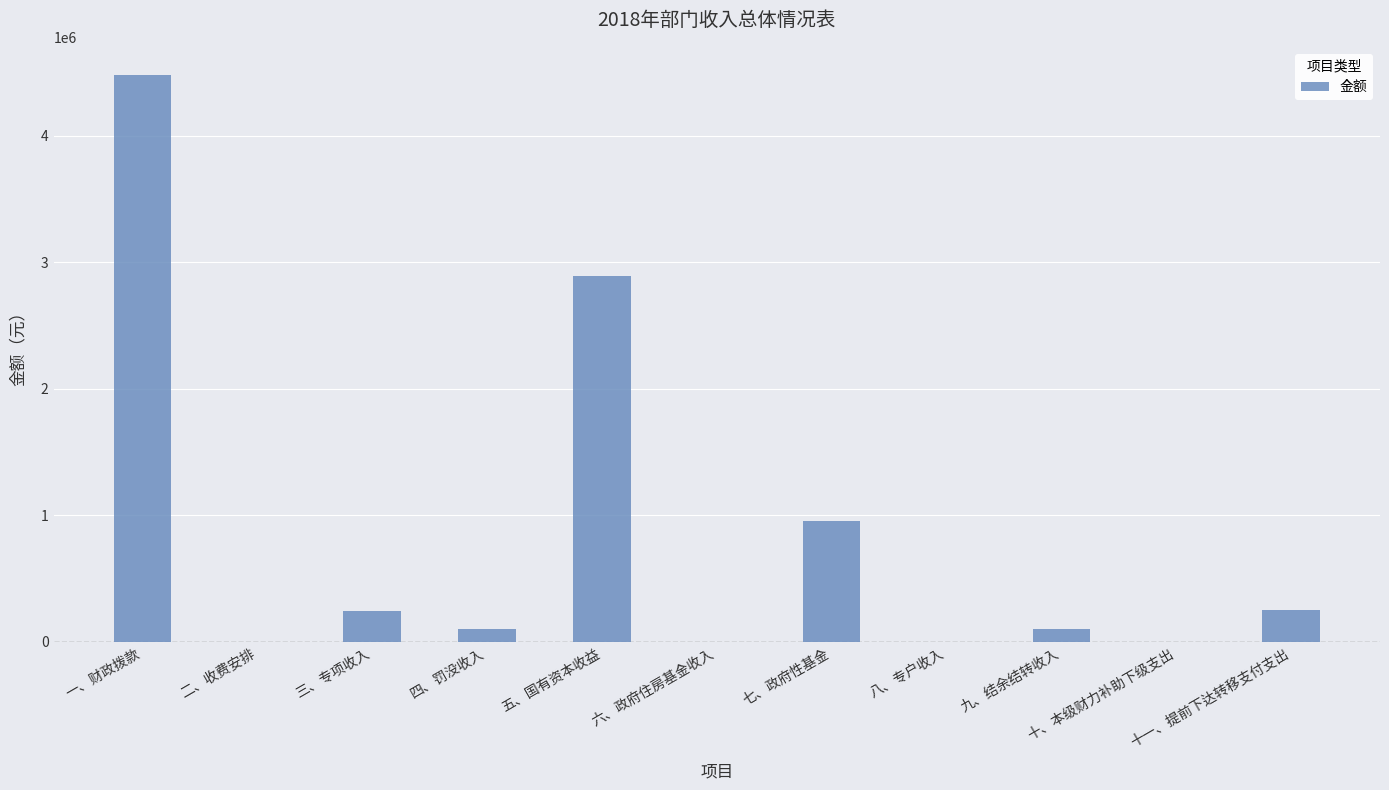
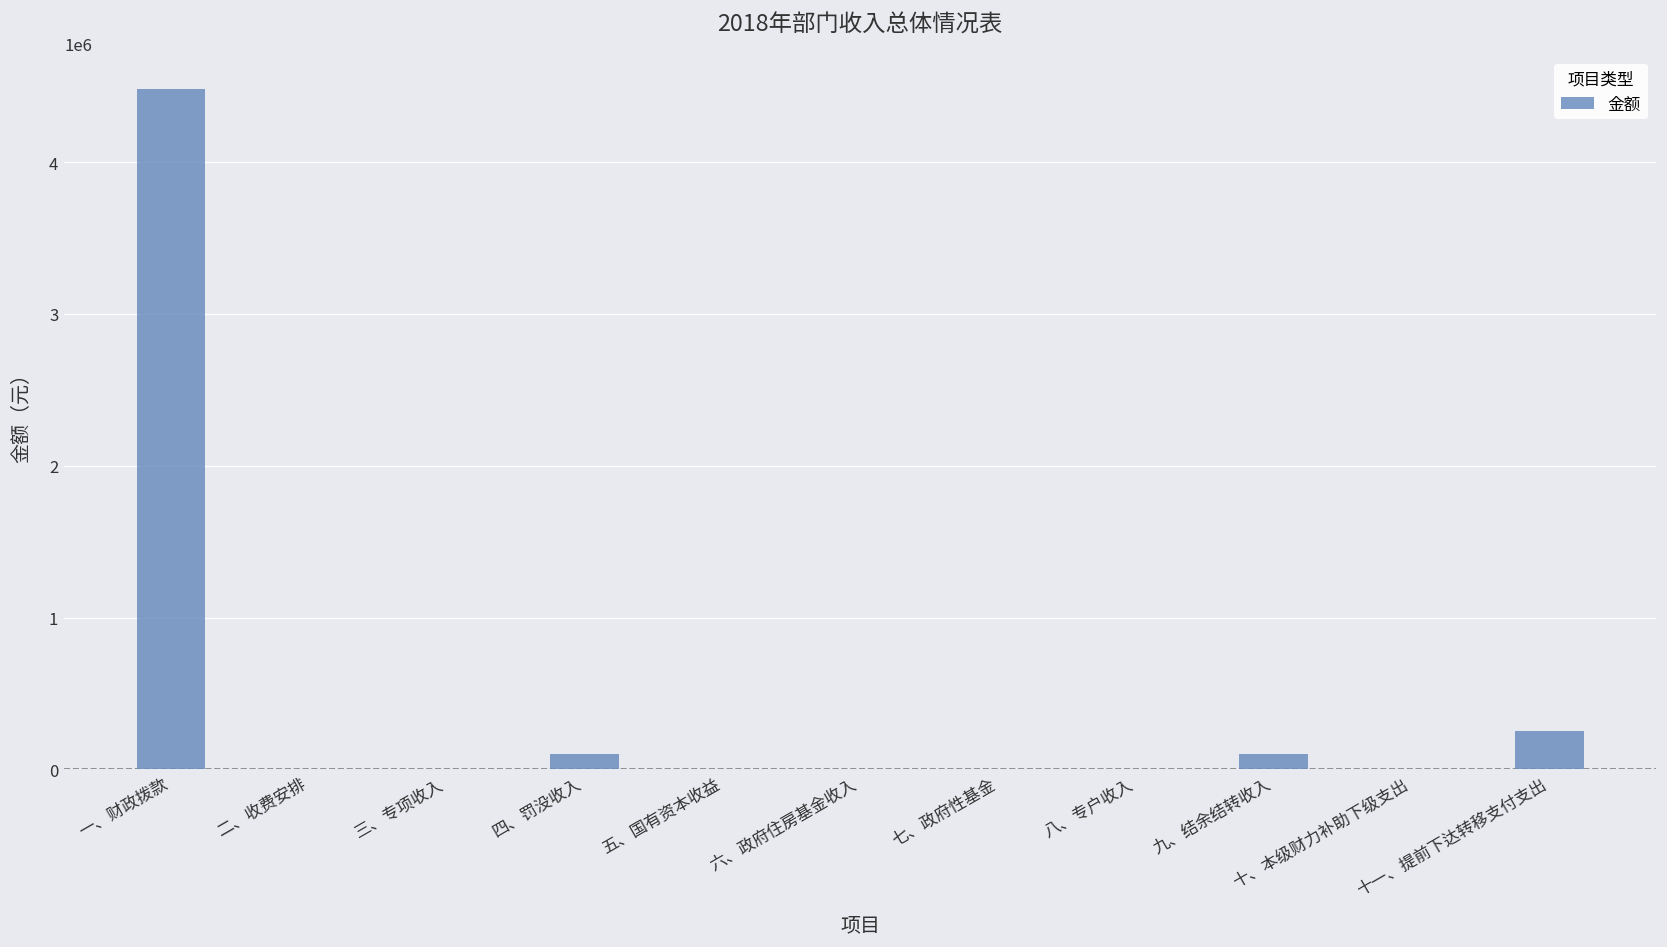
三、专项收入: 240000 -> 0
五、国有资本收益: 2890000 -> 0
七、政府性基金: 960000 -> 0
